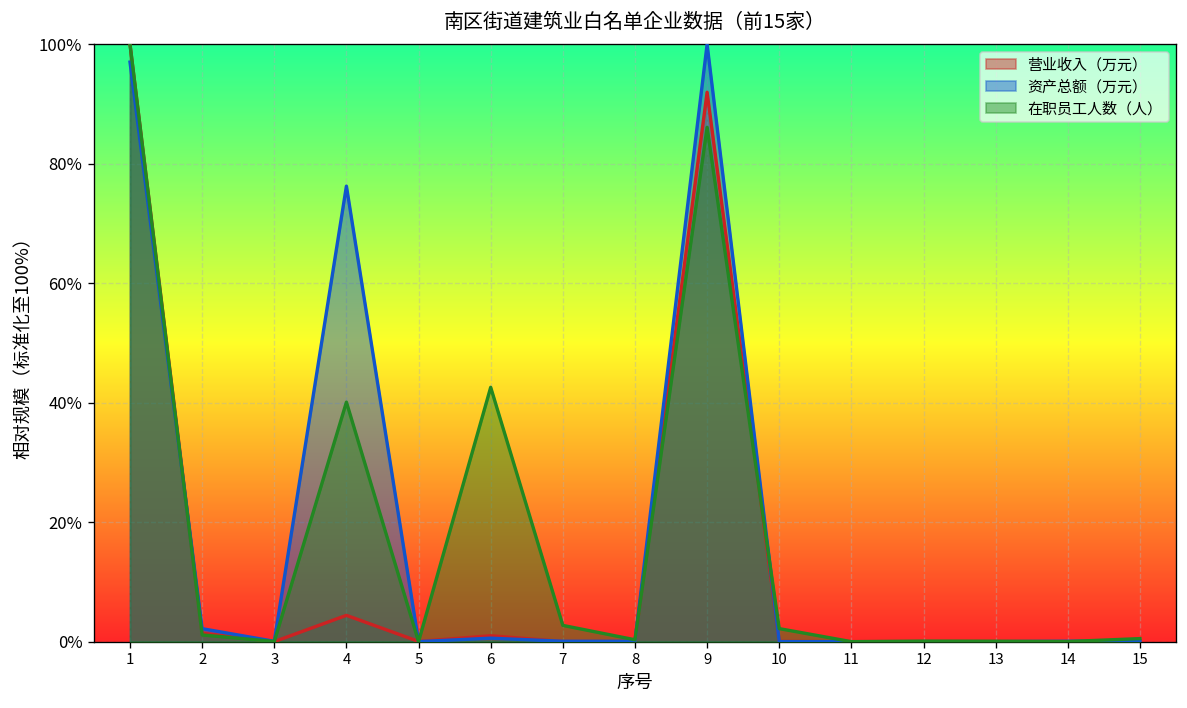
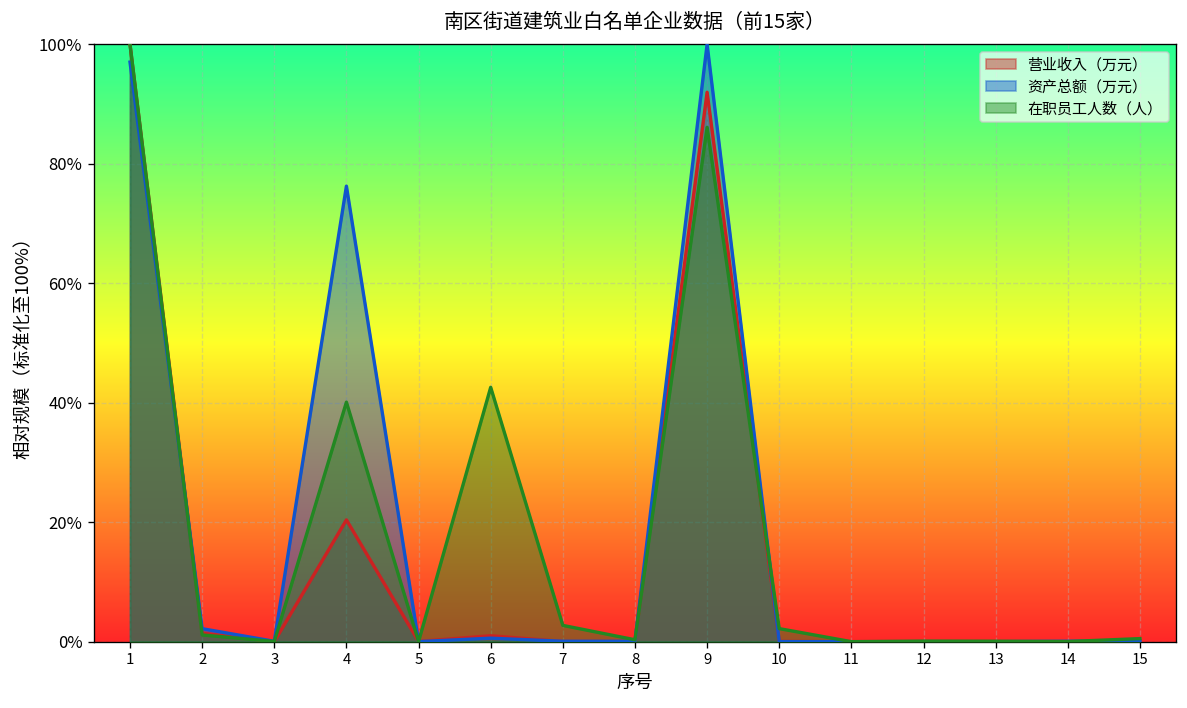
营业收入（万元）, 4: 4% -> 20%
